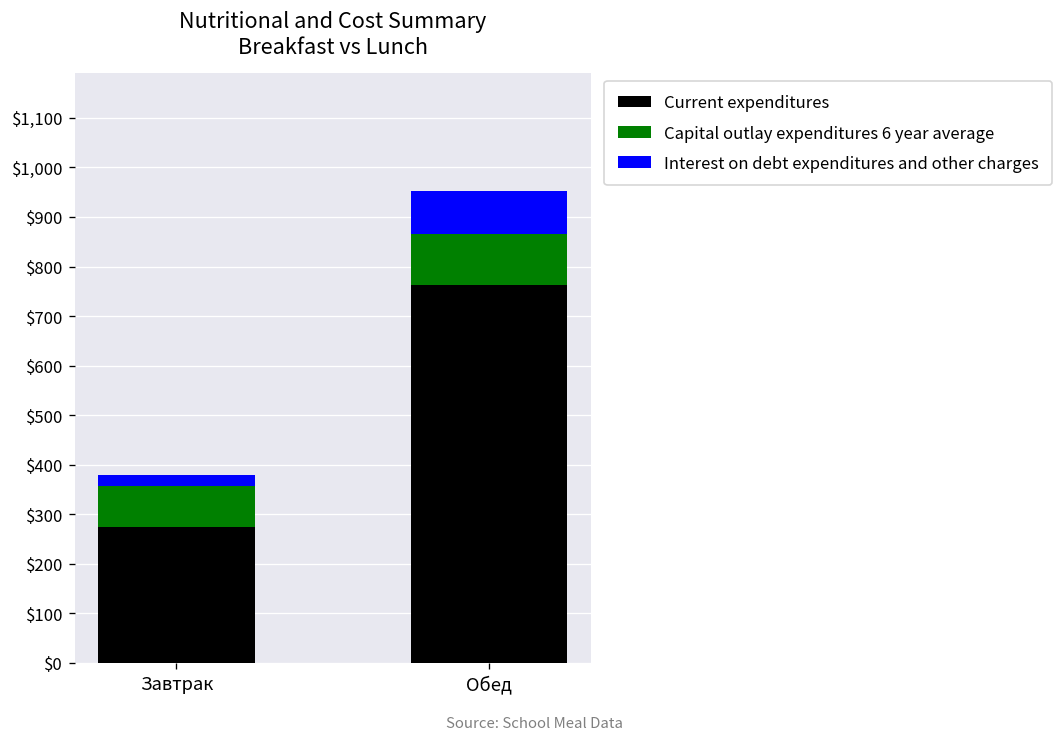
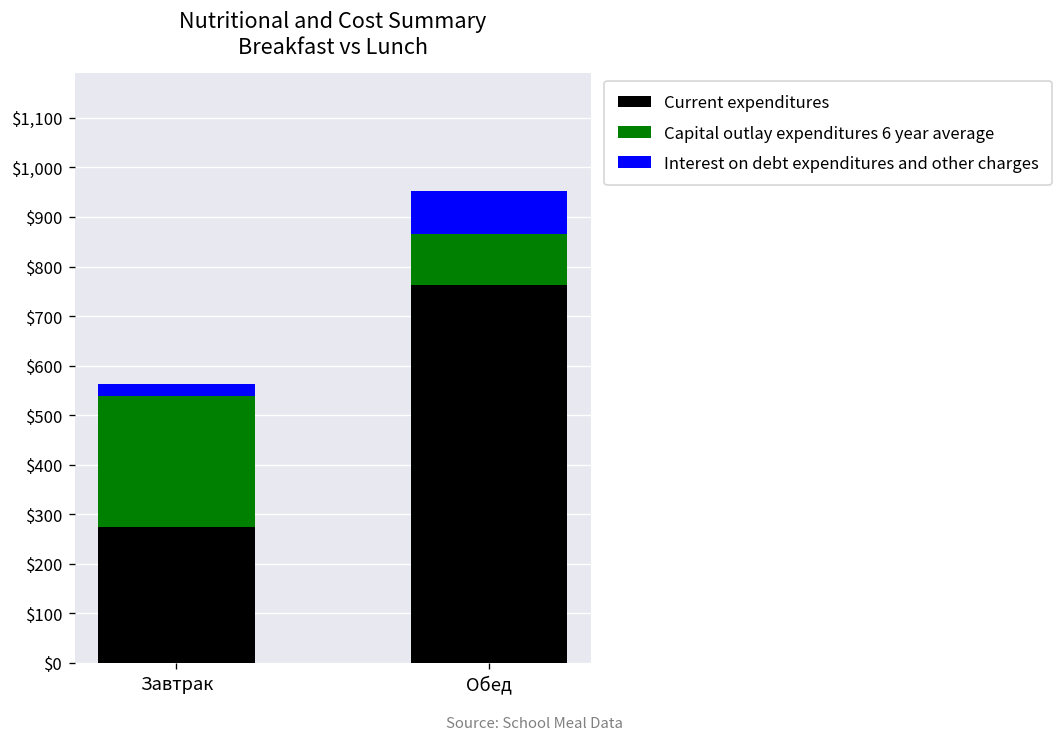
Capital outlay expenditures 6 year average, Завтрак: $80 -> $260
